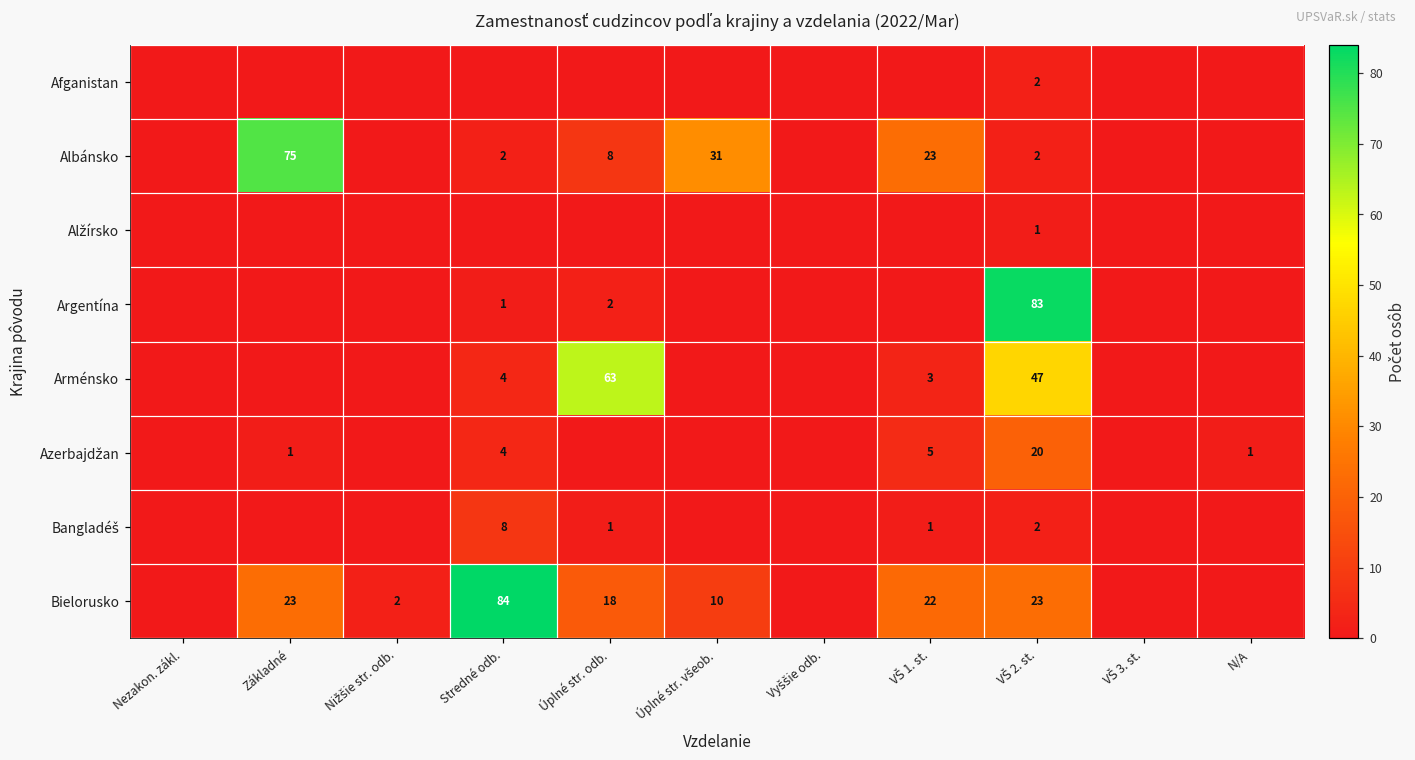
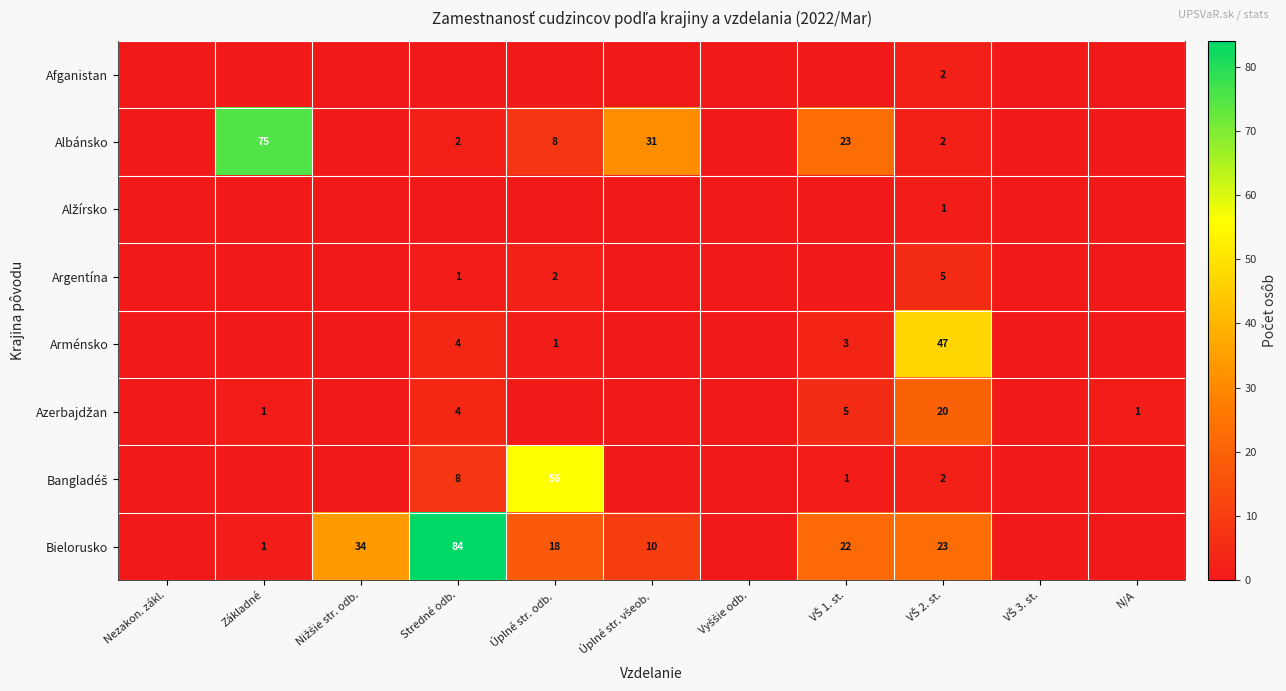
Argentína, VŠ 2. st.: 83 -> 5
Arménsko, Úplné str. odb.: 63 -> 1
Bangladéš, Úplné str. odb.: 1 -> 56
Bielorusko, Základné: 23 -> 1
Bielorusko, Nižšie str. odb.: 2 -> 34
